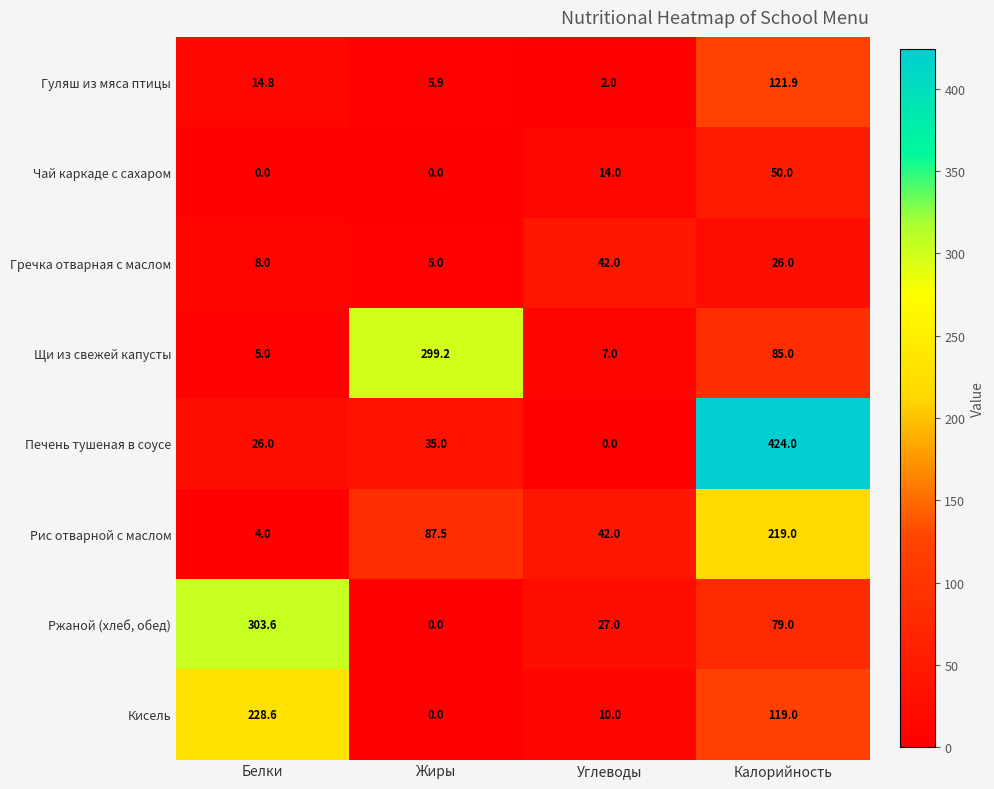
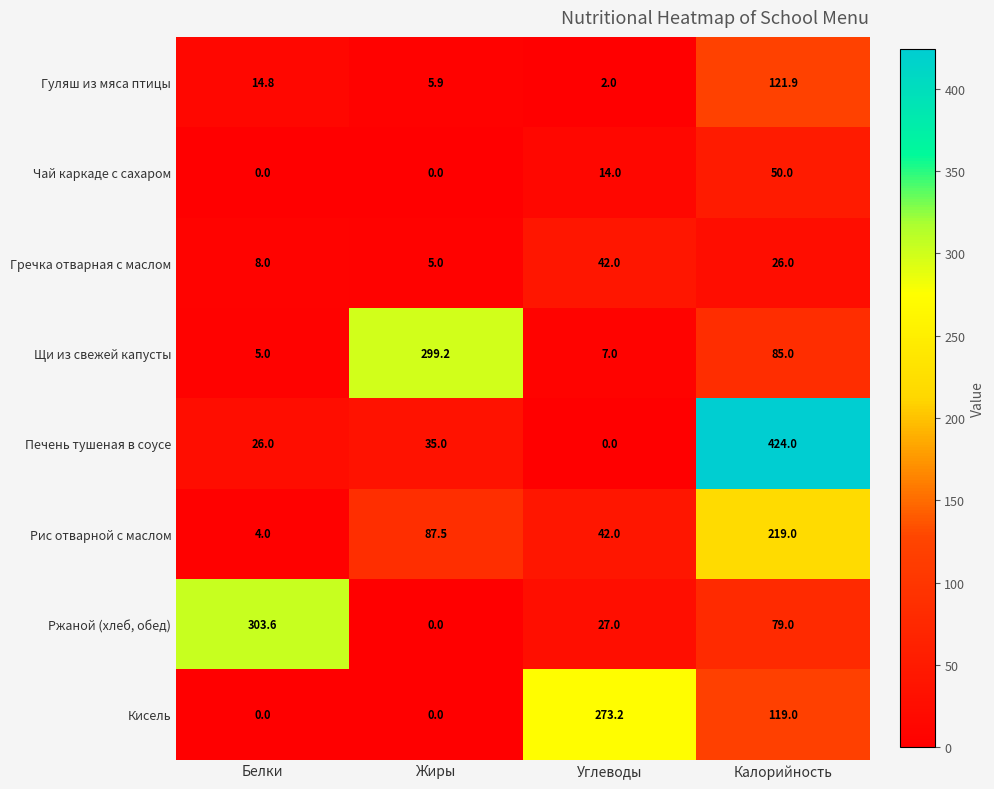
Кисель, Белки: 228.6 -> 0.0
Кисель, Углеводы: 10.0 -> 273.2
